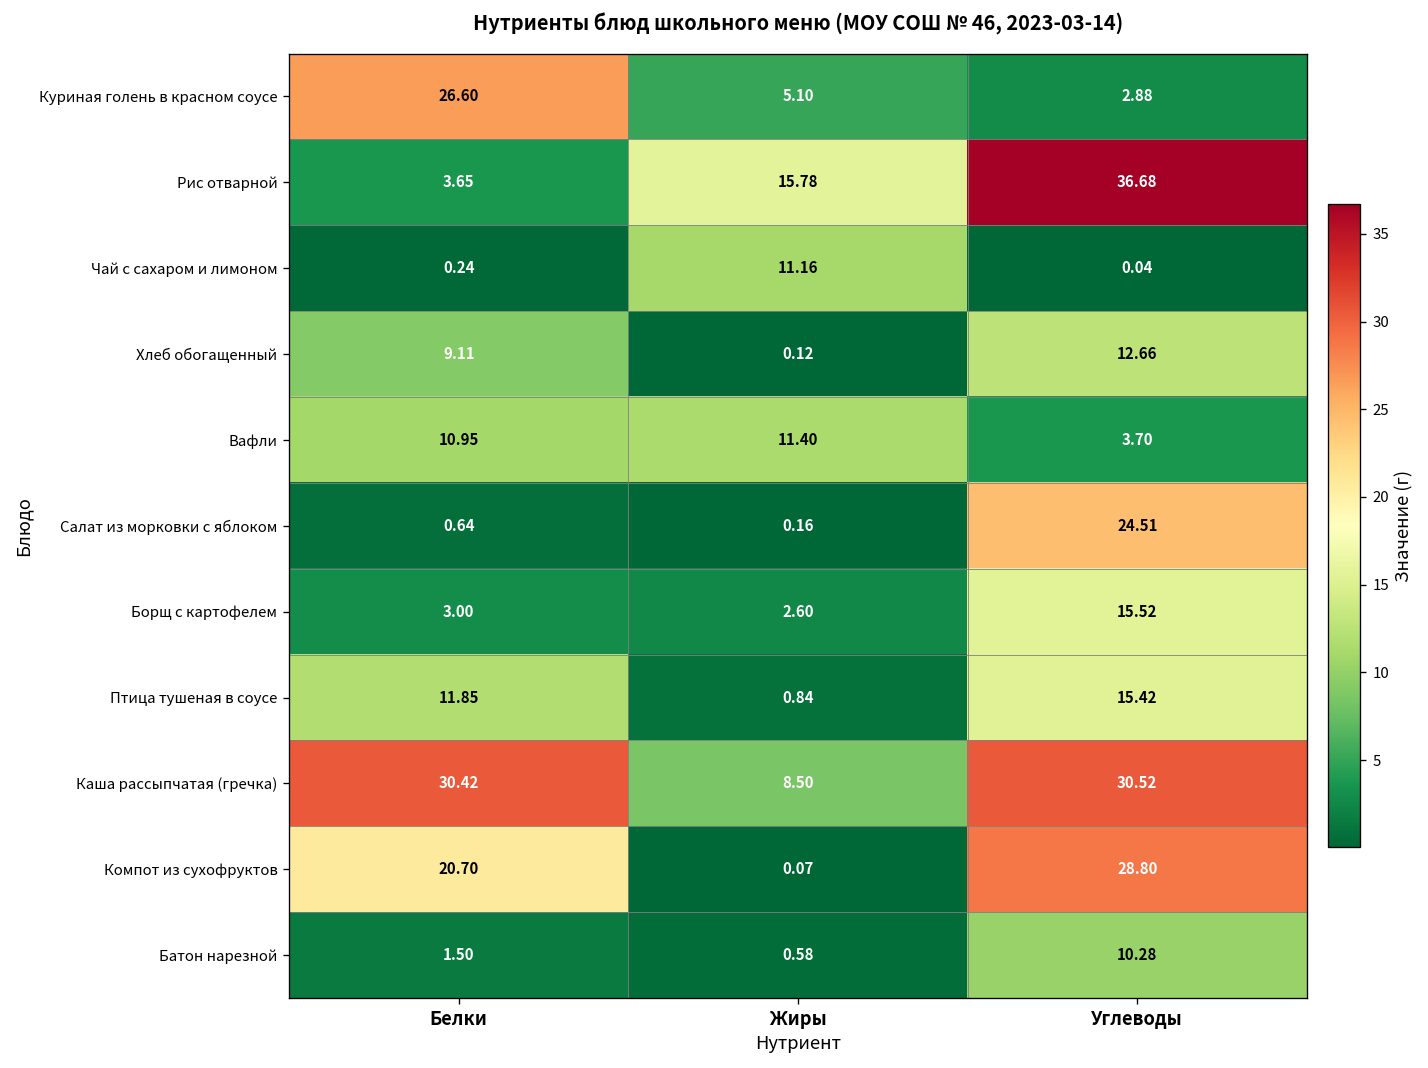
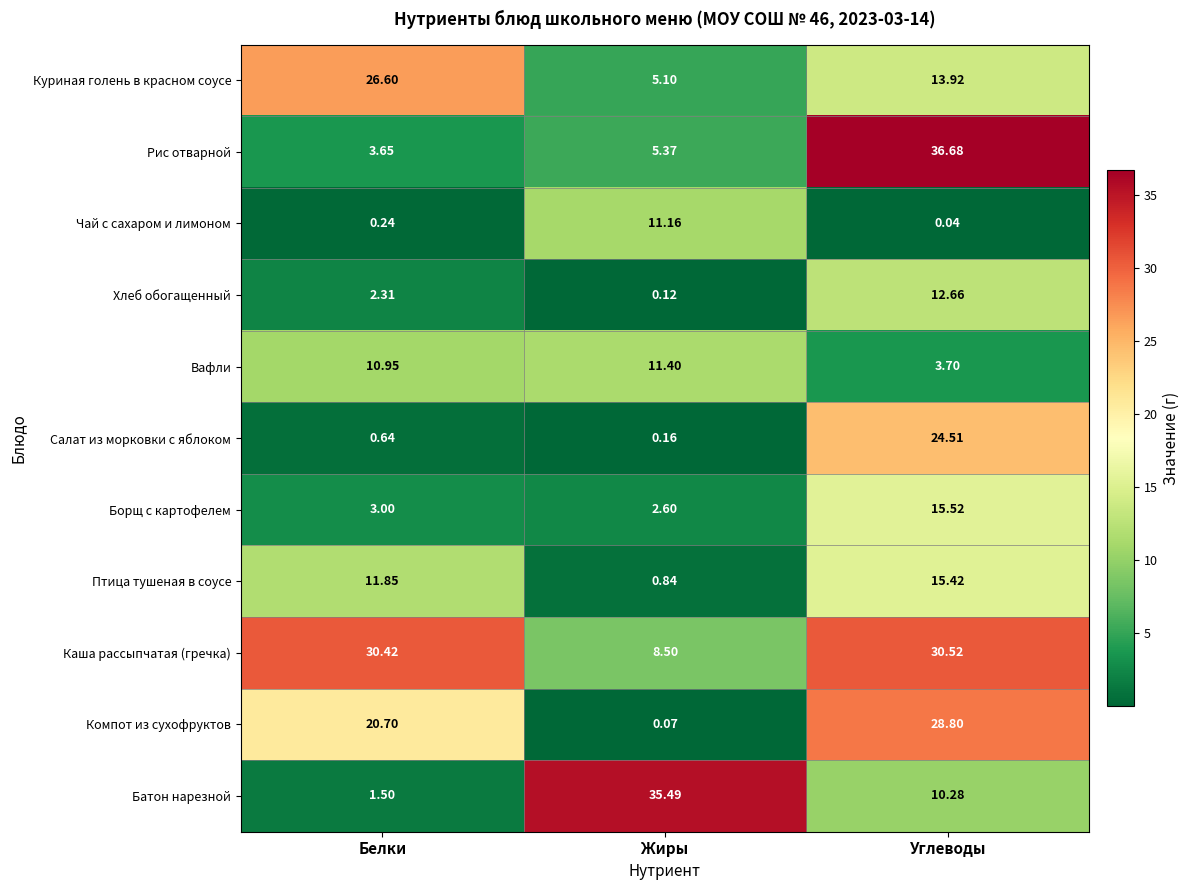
Куриная голень в красном соусе, Углеводы: 2.88 -> 13.92
Рис отварной, Жиры: 15.78 -> 5.37
Хлеб обогащенный, Белки: 9.11 -> 2.31
Батон нарезной, Жиры: 0.58 -> 35.49
